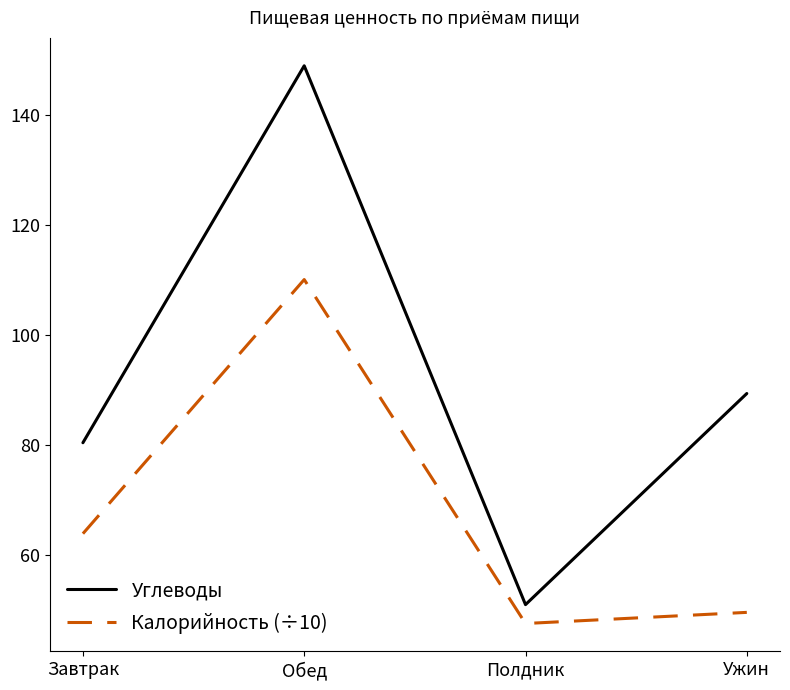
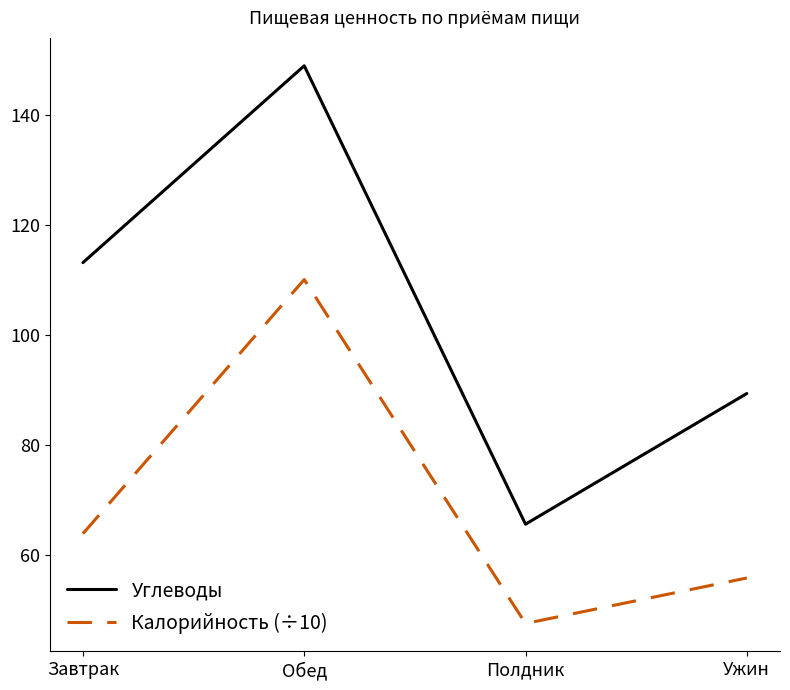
Углеводы, Завтрак: 80 -> 113
Углеводы, Полдник: 51 -> 66
Калорийность (÷10), Ужин: 50 -> 56
